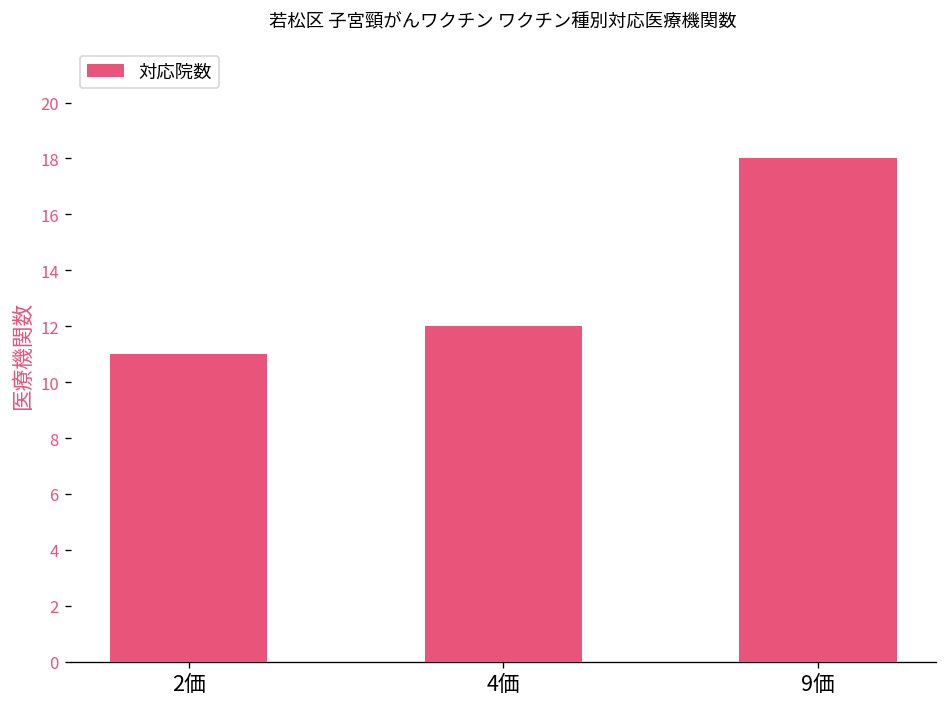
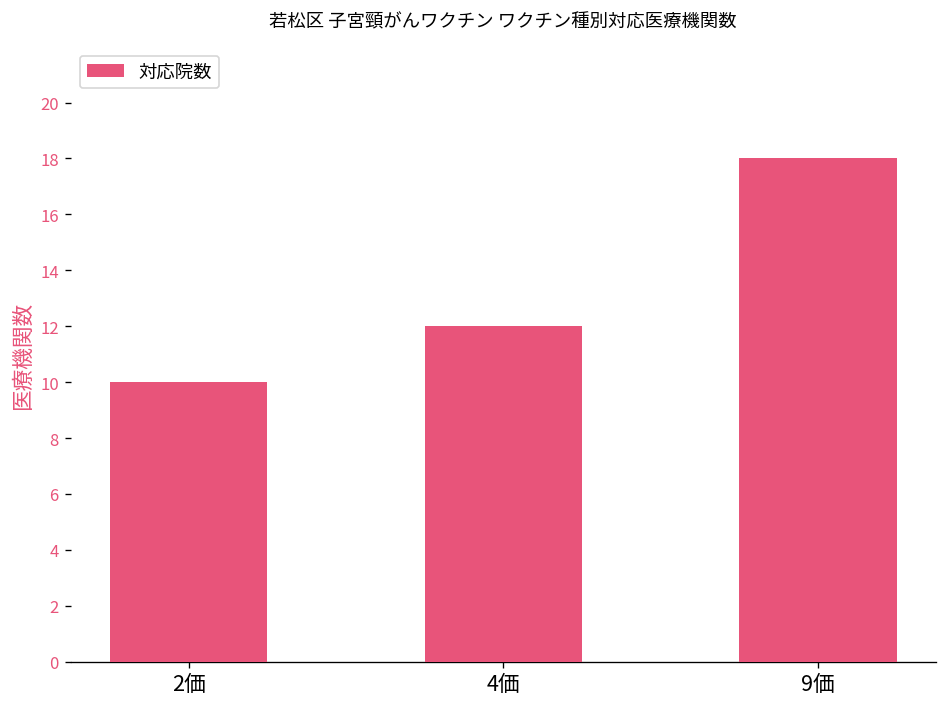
2価: 11 -> 10
